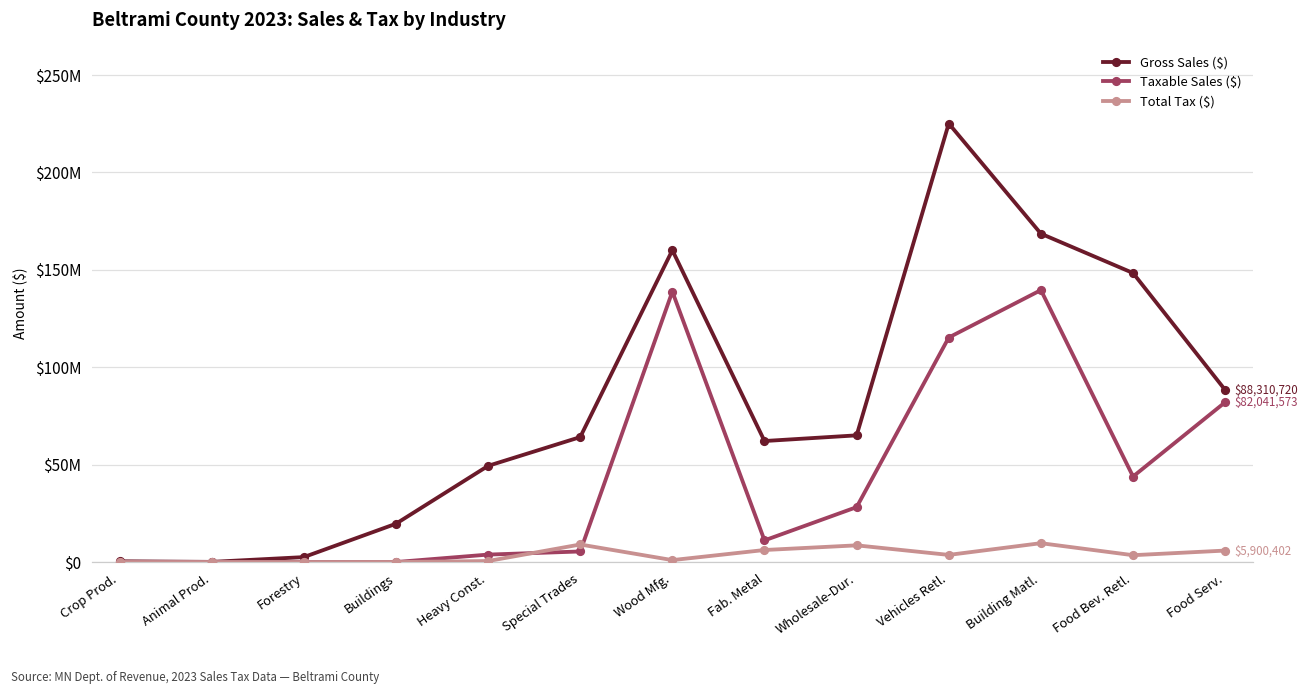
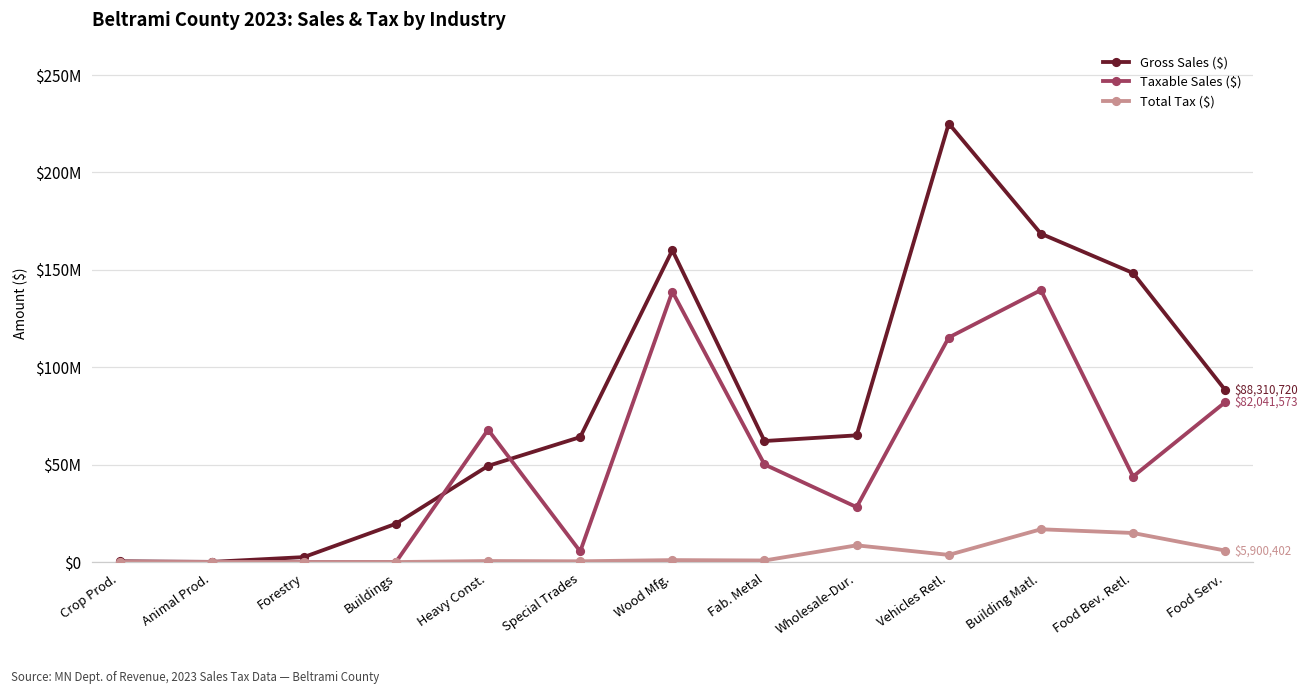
Taxable Sales ($), Heavy Const.: $4000000 -> $68000000
Total Tax ($), Special Trades: $9000000 -> $0
Taxable Sales ($), Fab. Metal: $11000000 -> $50000000
Total Tax ($), Fab. Metal: $6000000 -> $1000000
Total Tax ($), Building Matl.: $10000000 -> $17000000
Total Tax ($), Food Bev. Retl.: $4000000 -> $15000000
